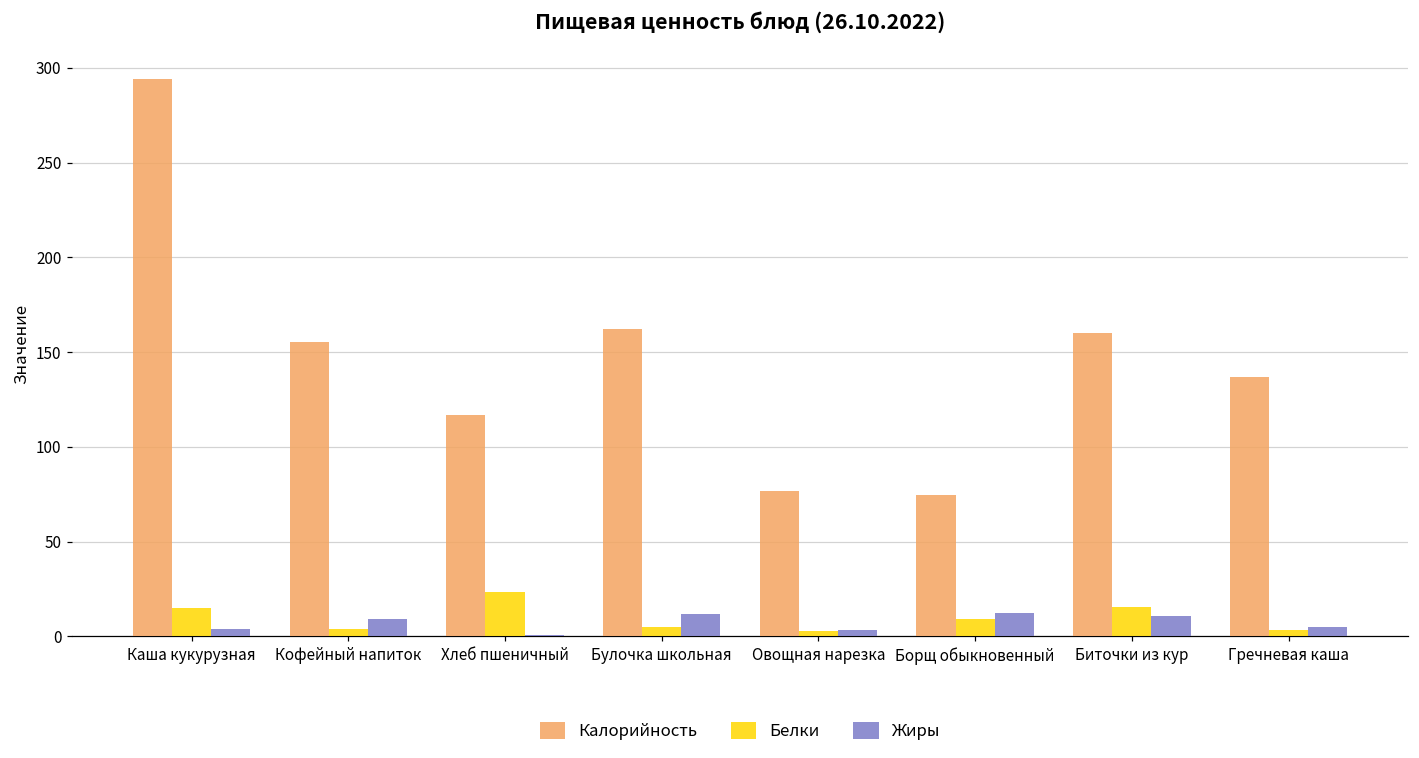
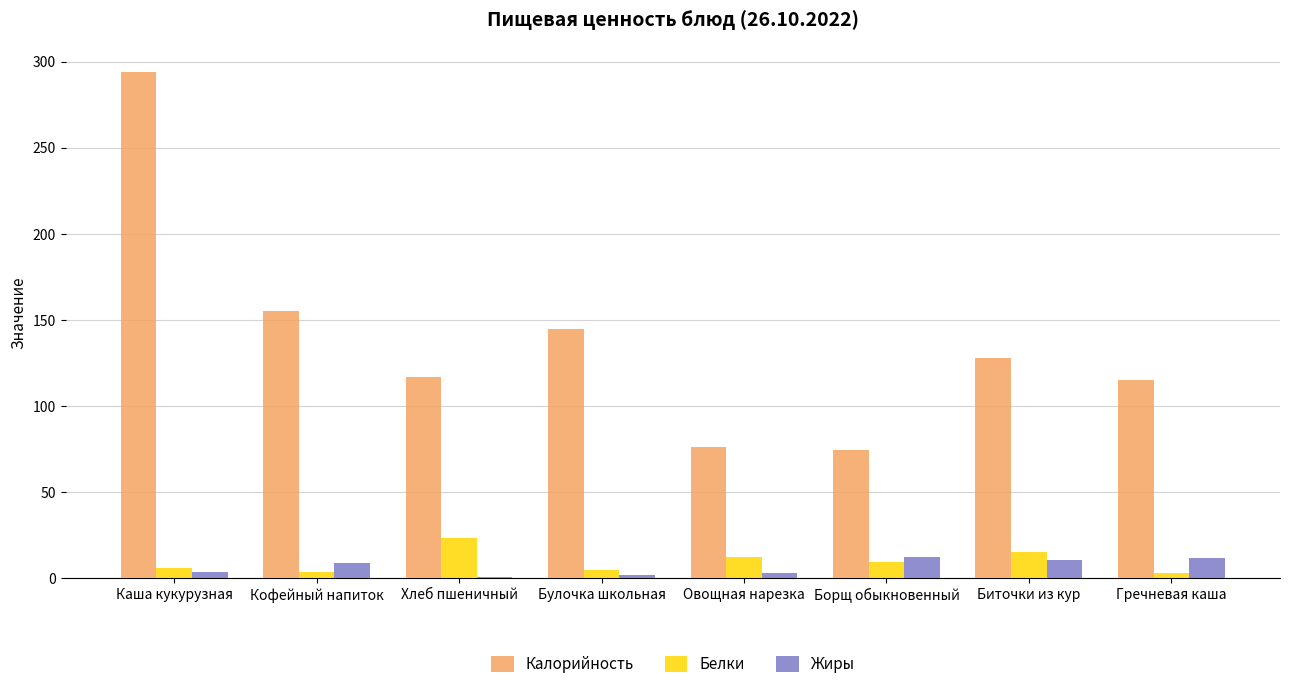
Белки, Каша кукурузная: 15 -> 6
Калорийность, Булочка школьная: 162 -> 145
Жиры, Булочка школьная: 12 -> 2
Белки, Овощная нарезка: 3 -> 12
Калорийность, Биточки из кур: 160 -> 128
Калорийность, Гречневая каша: 137 -> 115
Жиры, Гречневая каша: 5 -> 12
